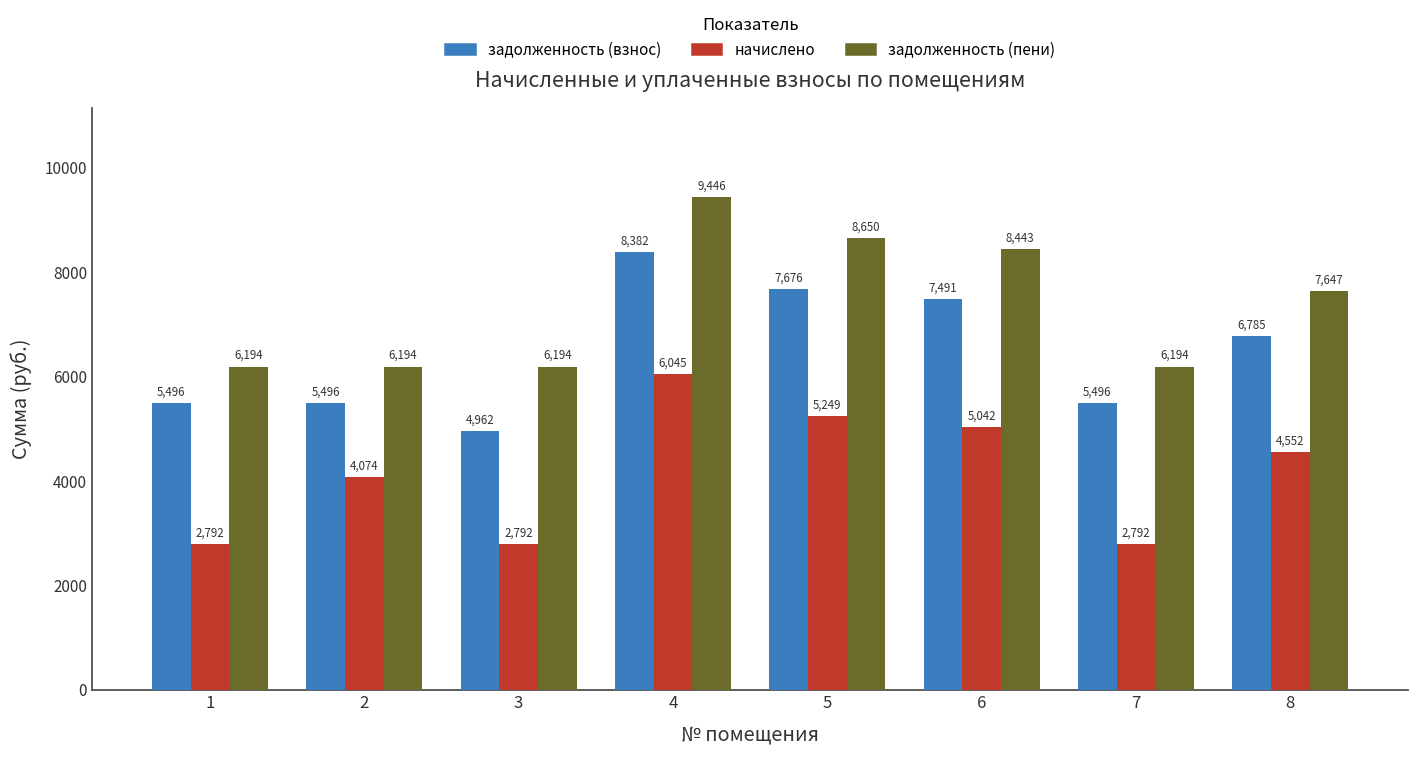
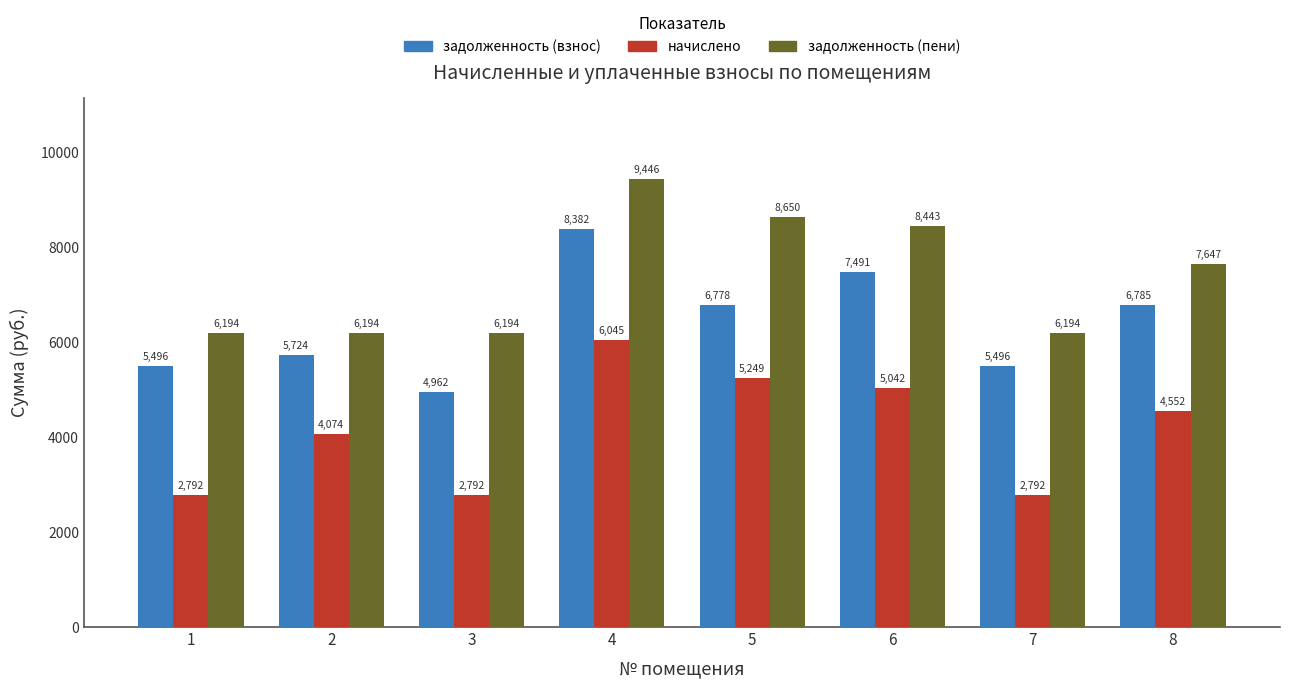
задолженность (взнос), 2: 5,496 -> 5,724
задолженность (взнос), 5: 7,676 -> 6,778
